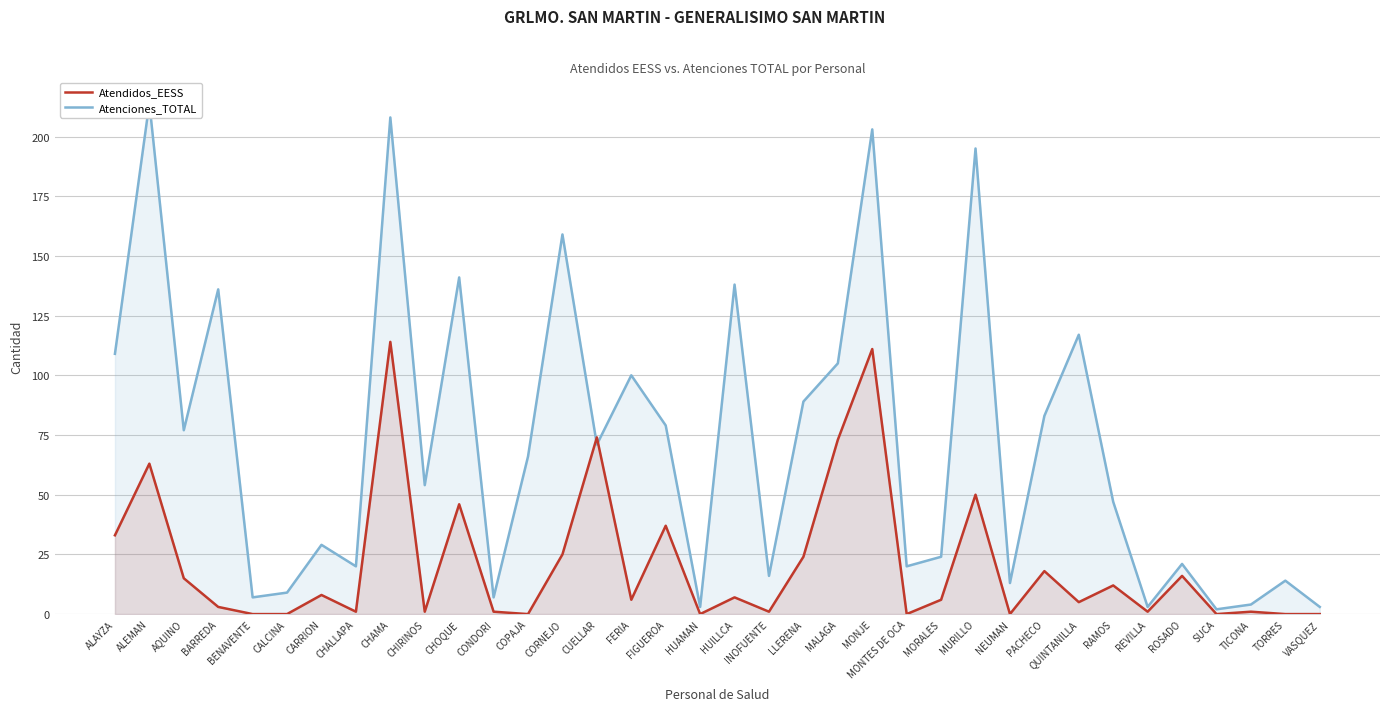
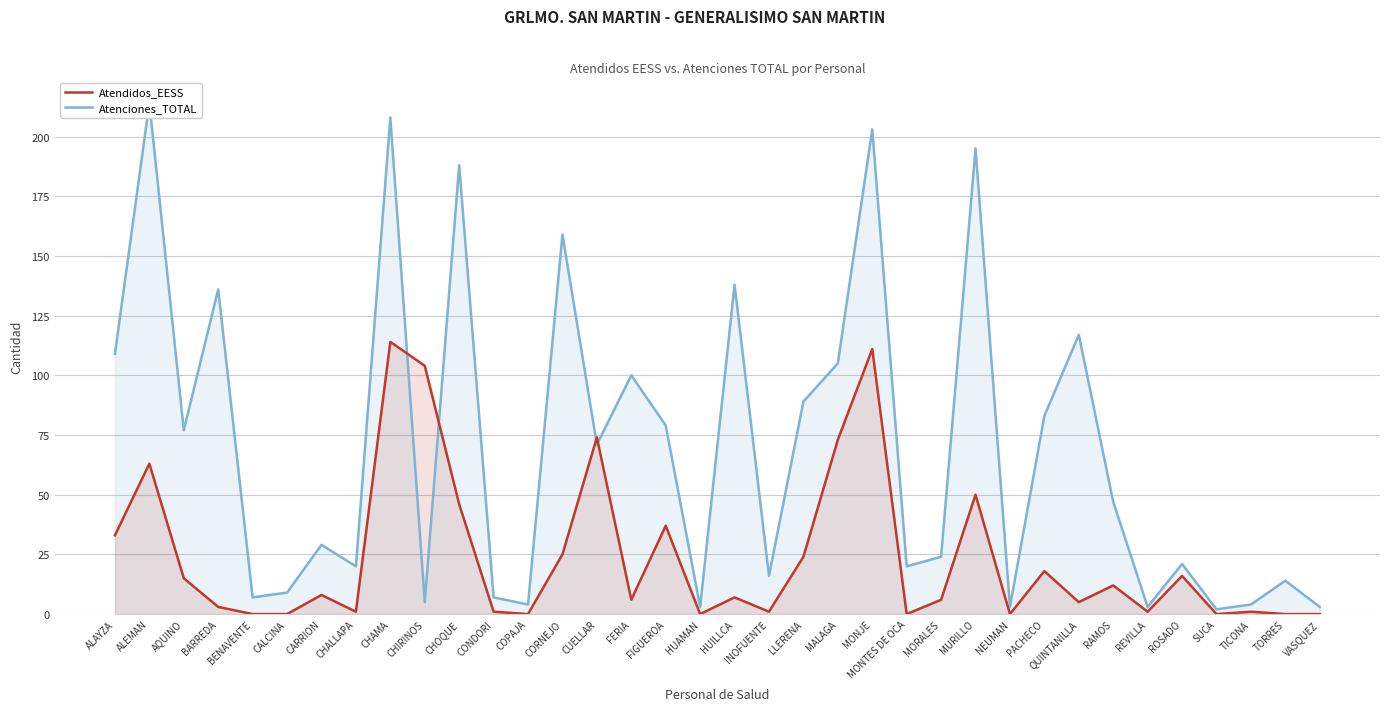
Atendidos_EESS, CHIRINOS: 1 -> 104
Atenciones_TOTAL, CHIRINOS: 54 -> 5
Atenciones_TOTAL, CHOQUE: 141 -> 188
Atenciones_TOTAL, COPAJA: 66 -> 4
Atenciones_TOTAL, NEUMAN: 13 -> 3
